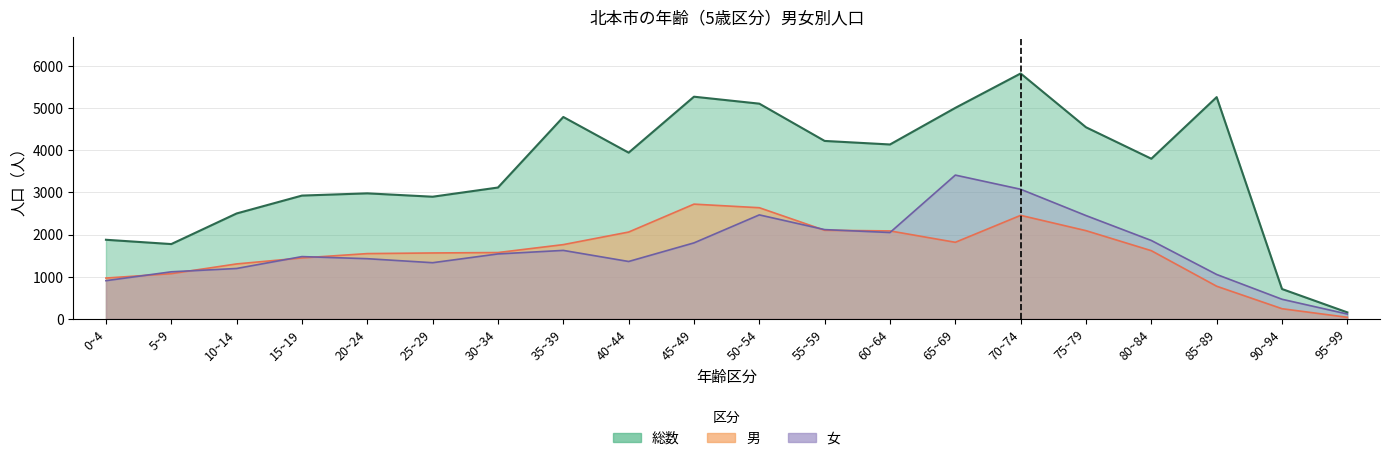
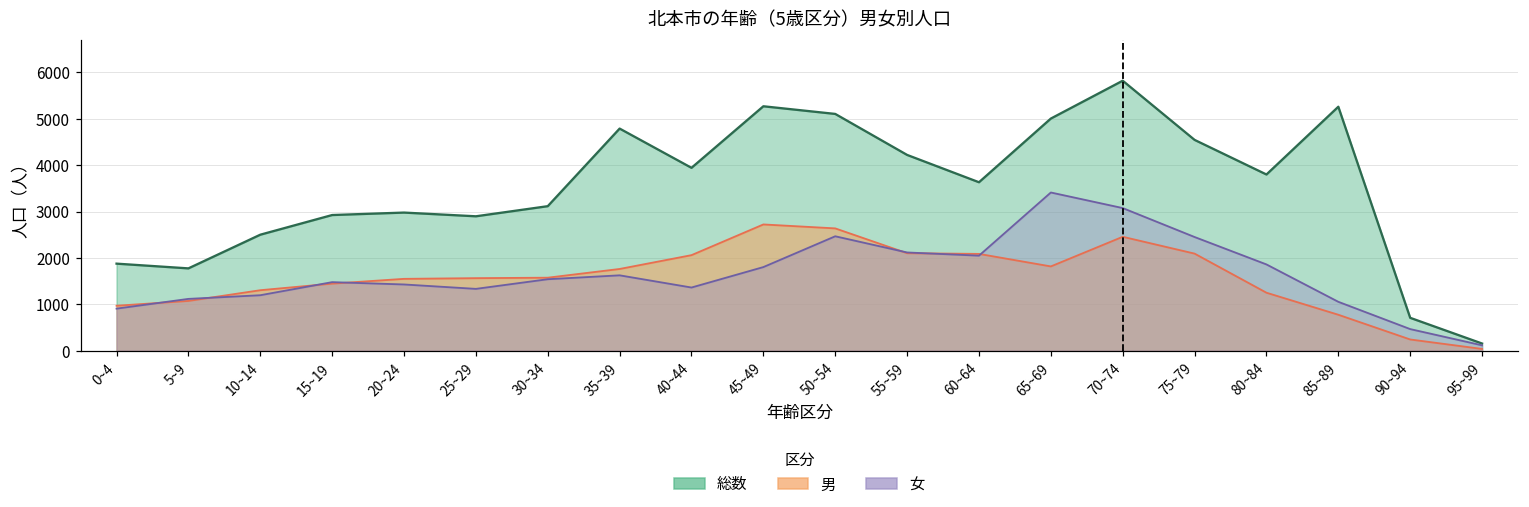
総数, 60~64: 4100 -> 3600
男, 80~84: 1600 -> 1300
